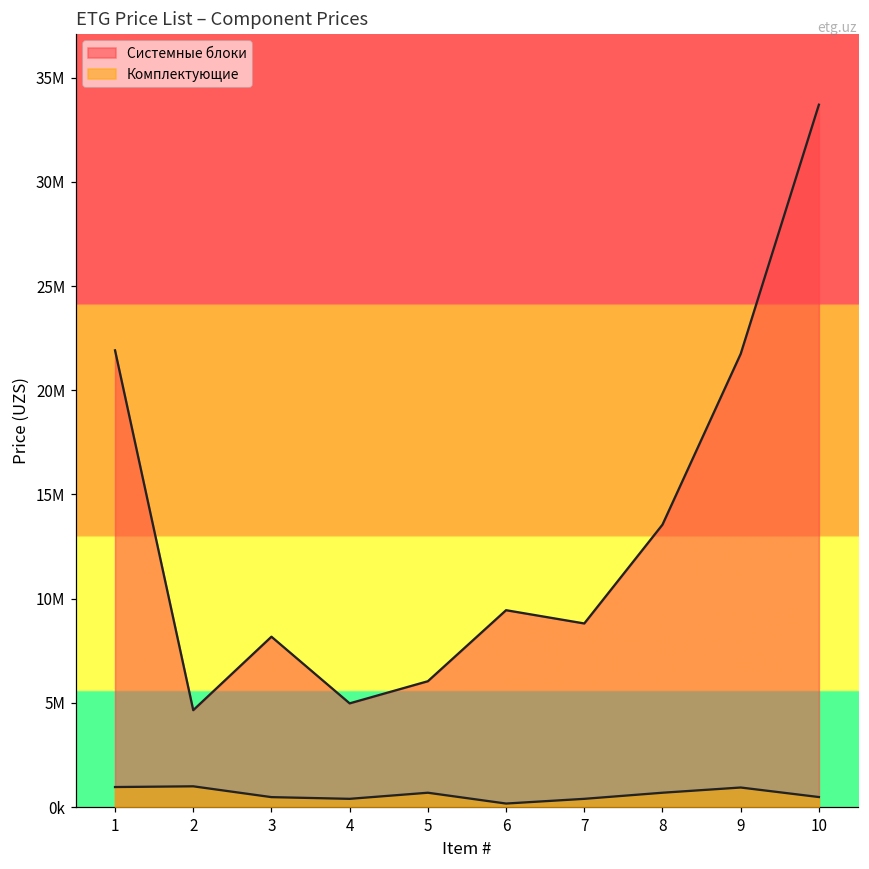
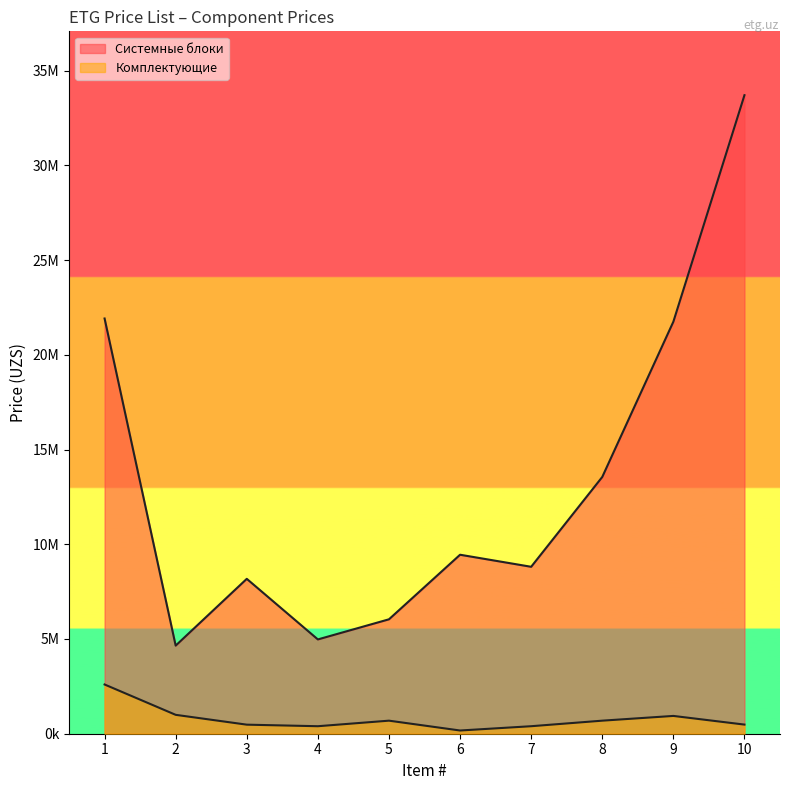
Комплектующие, 1: 1000000 -> 2600000
